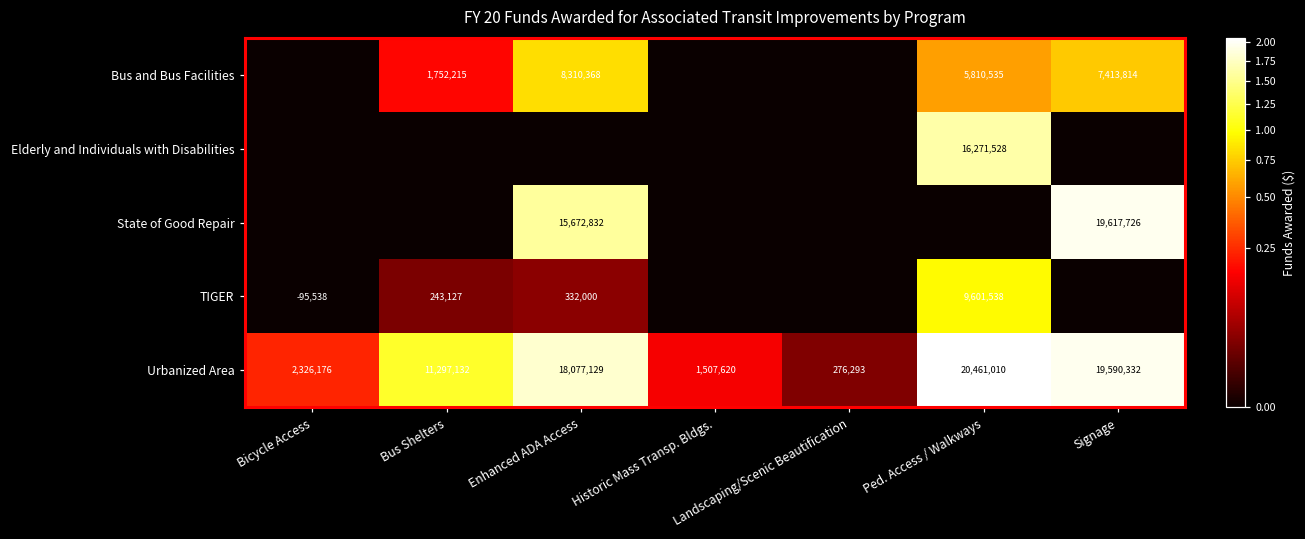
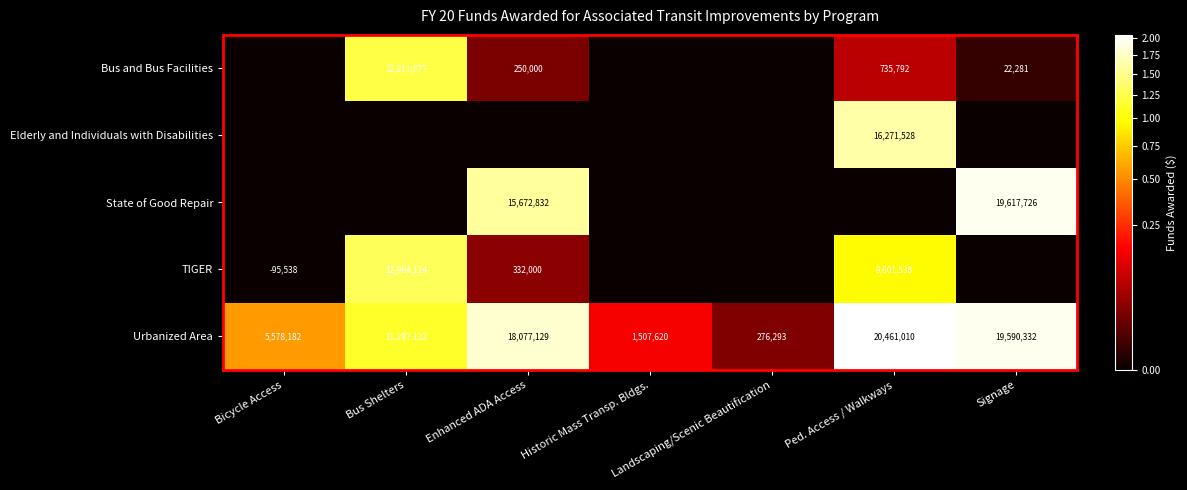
Bus and Bus Facilities, Bus Shelters: 1,752,215 -> 12,211,877
Bus and Bus Facilities, Enhanced ADA Access: 8,310,368 -> 250,000
Bus and Bus Facilities, Ped. Access / Walkways: 5,810,535 -> 735,792
Bus and Bus Facilities, Signage: 7,413,814 -> 22,281
TIGER, Bus Shelters: 243,127 -> 12,964,114
Urbanized Area, Bicycle Access: 2,326,176 -> 5,578,182
